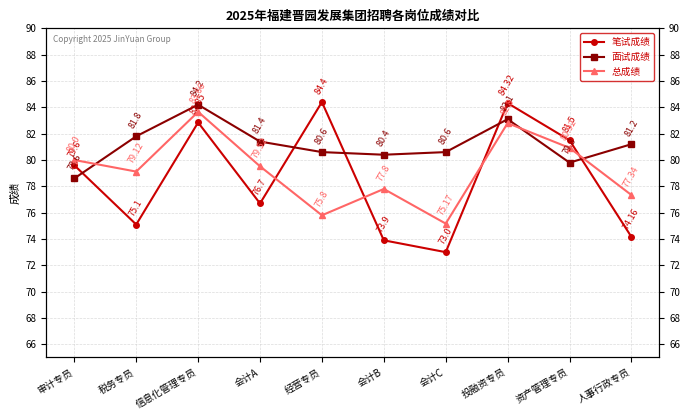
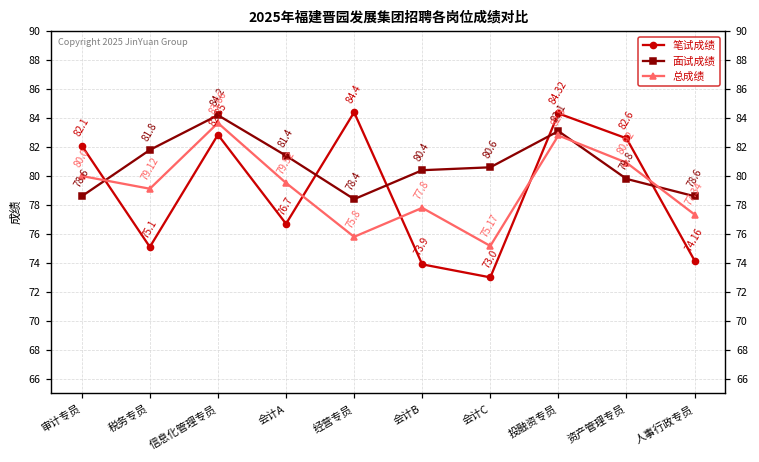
笔试成绩, 审计专员: 79.6 -> 82.1
面试成绩, 经营专员: 80.6 -> 78.4
笔试成绩, 资产管理专员: 81.5 -> 82.6
面试成绩, 人事行政专员: 81.2 -> 78.6
